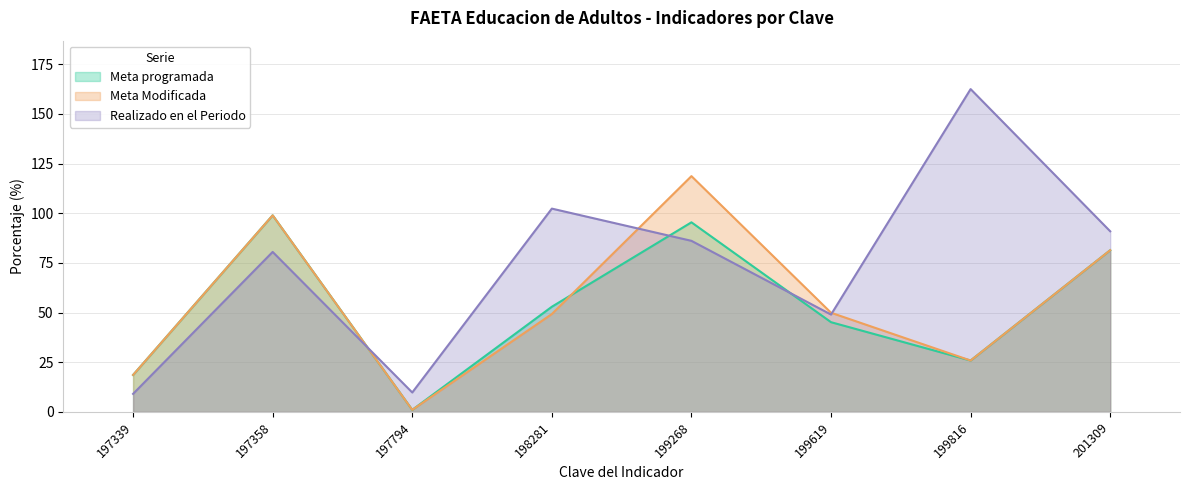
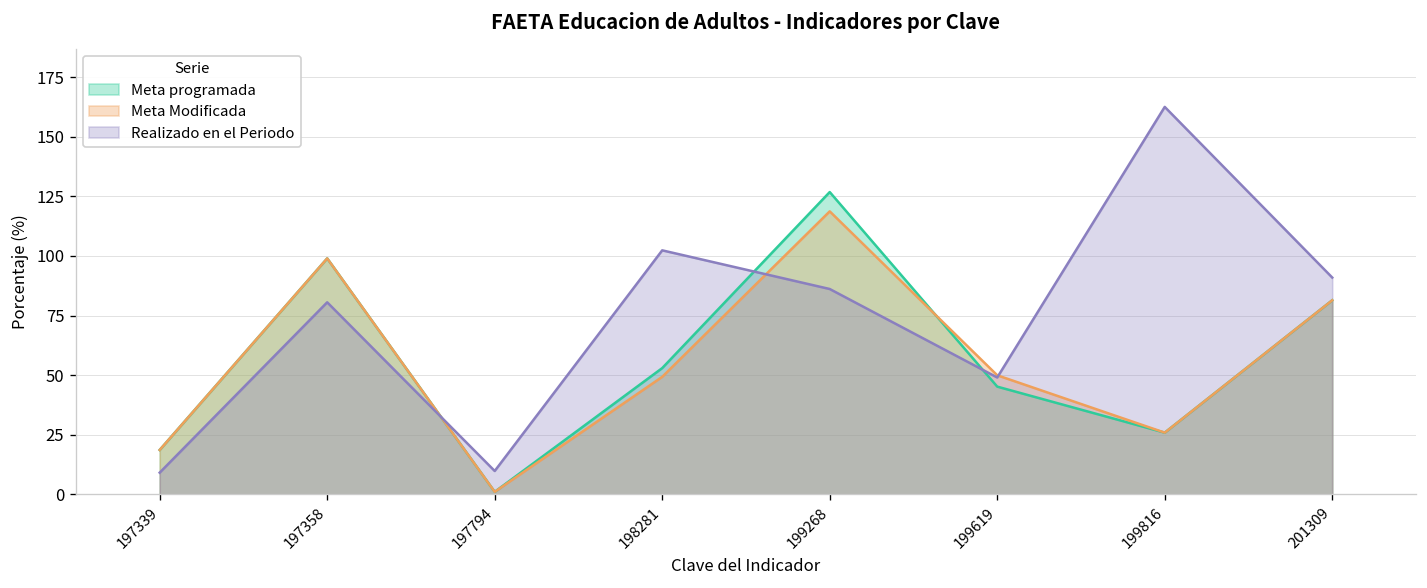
Meta programada, 199268: 95 -> 127
